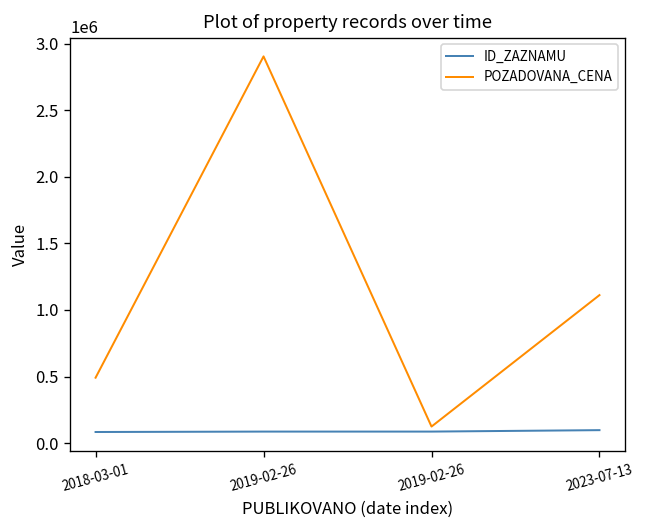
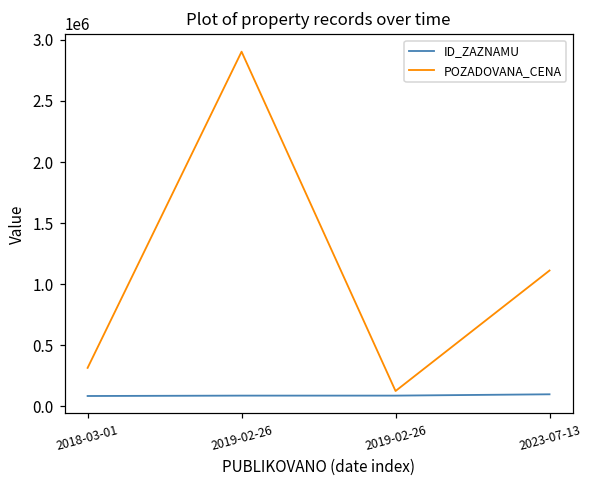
POZADOVANA_CENA, 2018-03-01: 490000 -> 310000
